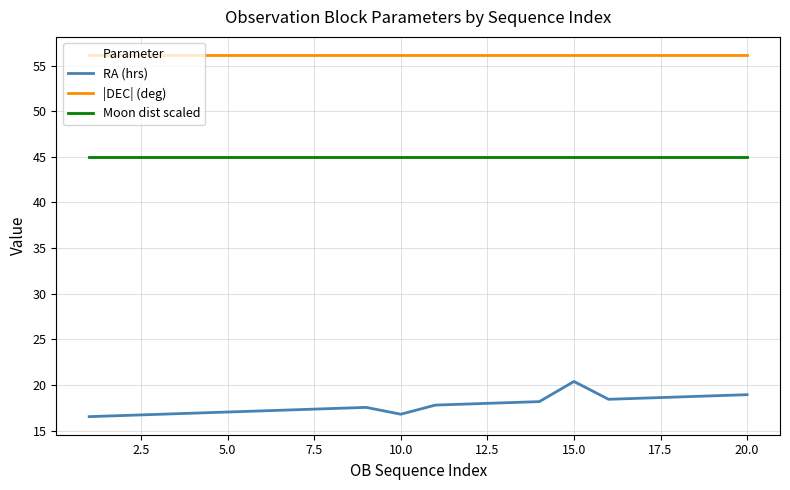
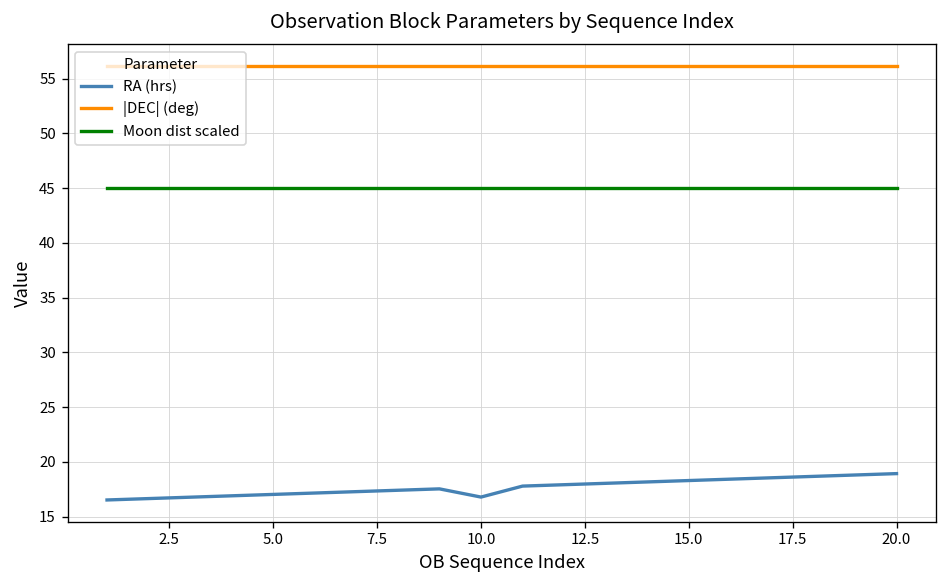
RA (hrs), 15.0: 20 -> 18
